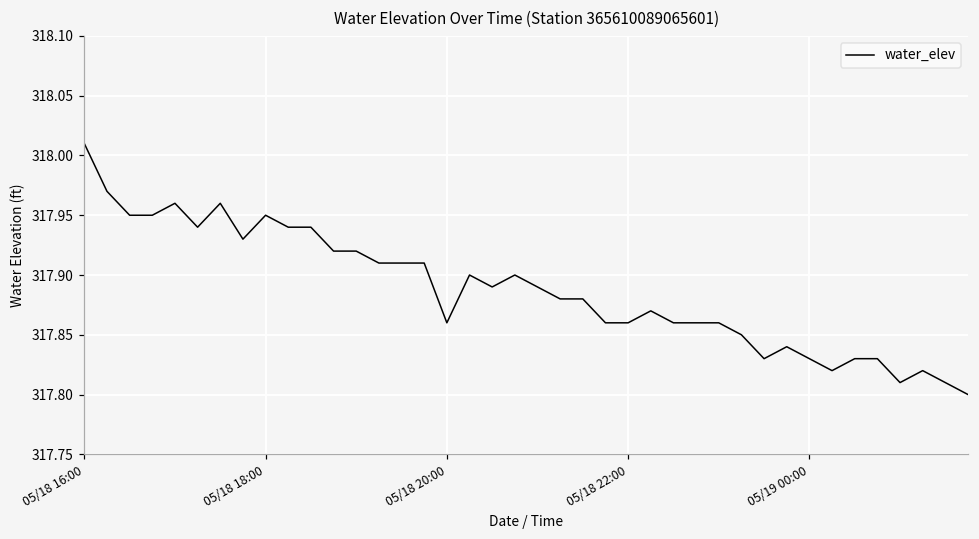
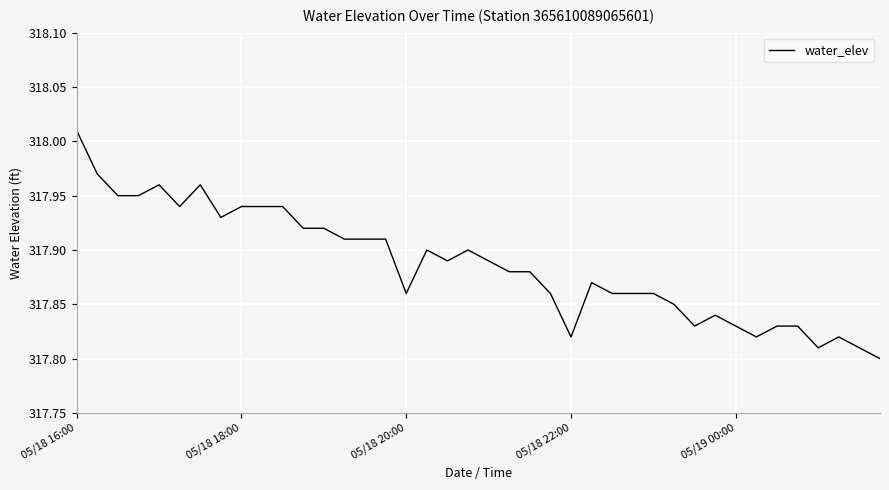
05/18 18:00: 317.95 -> 317.94
05/18 22:00: 317.86 -> 317.82
